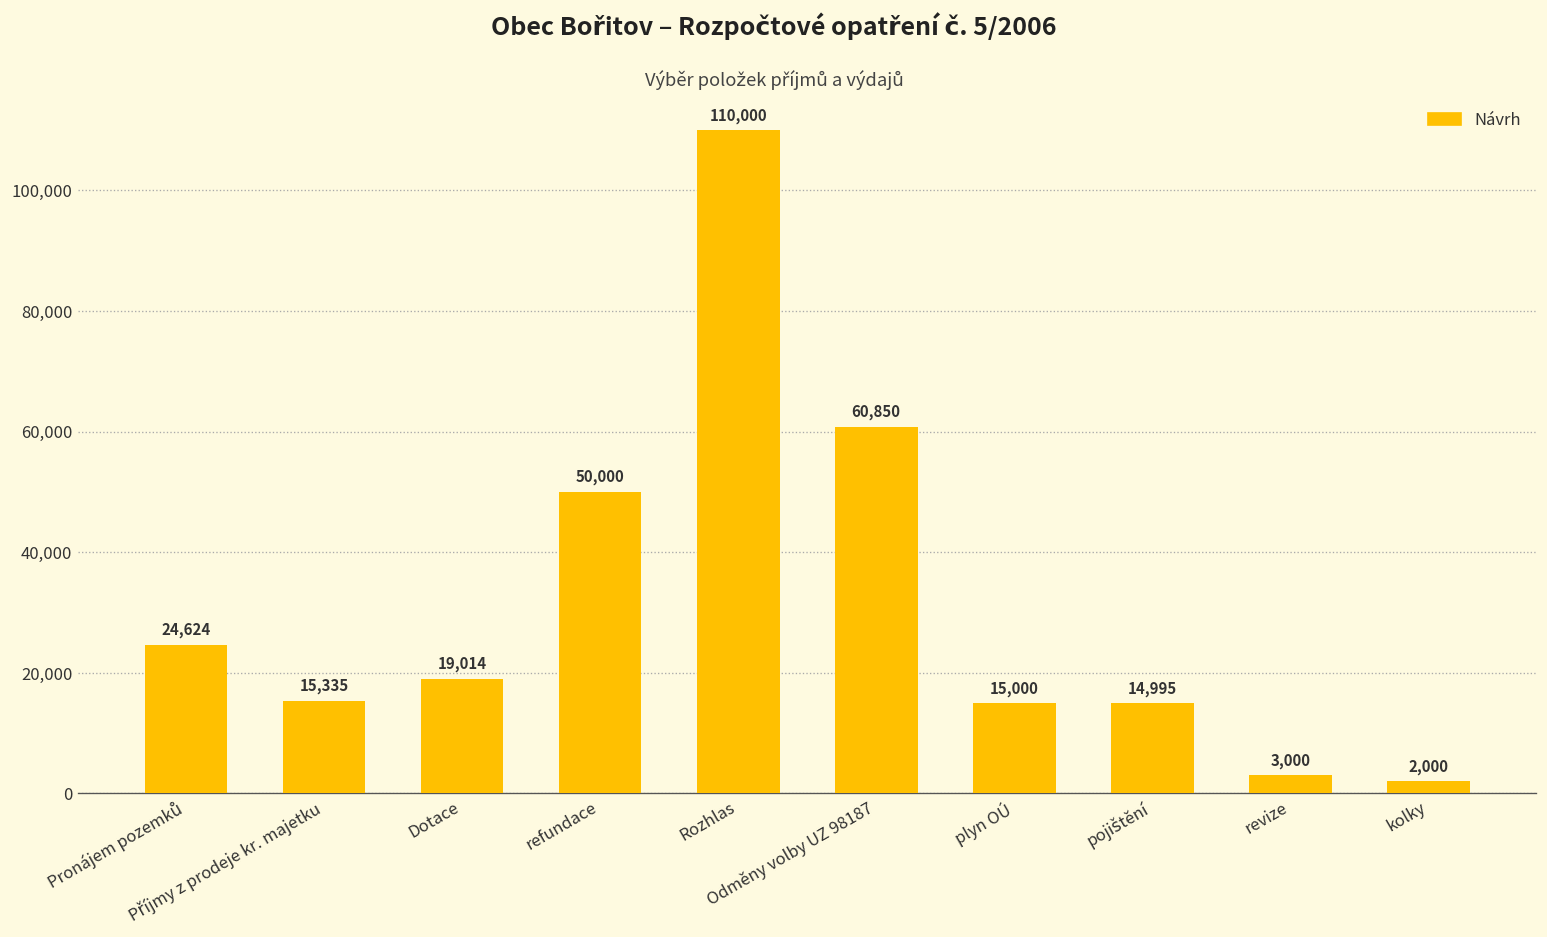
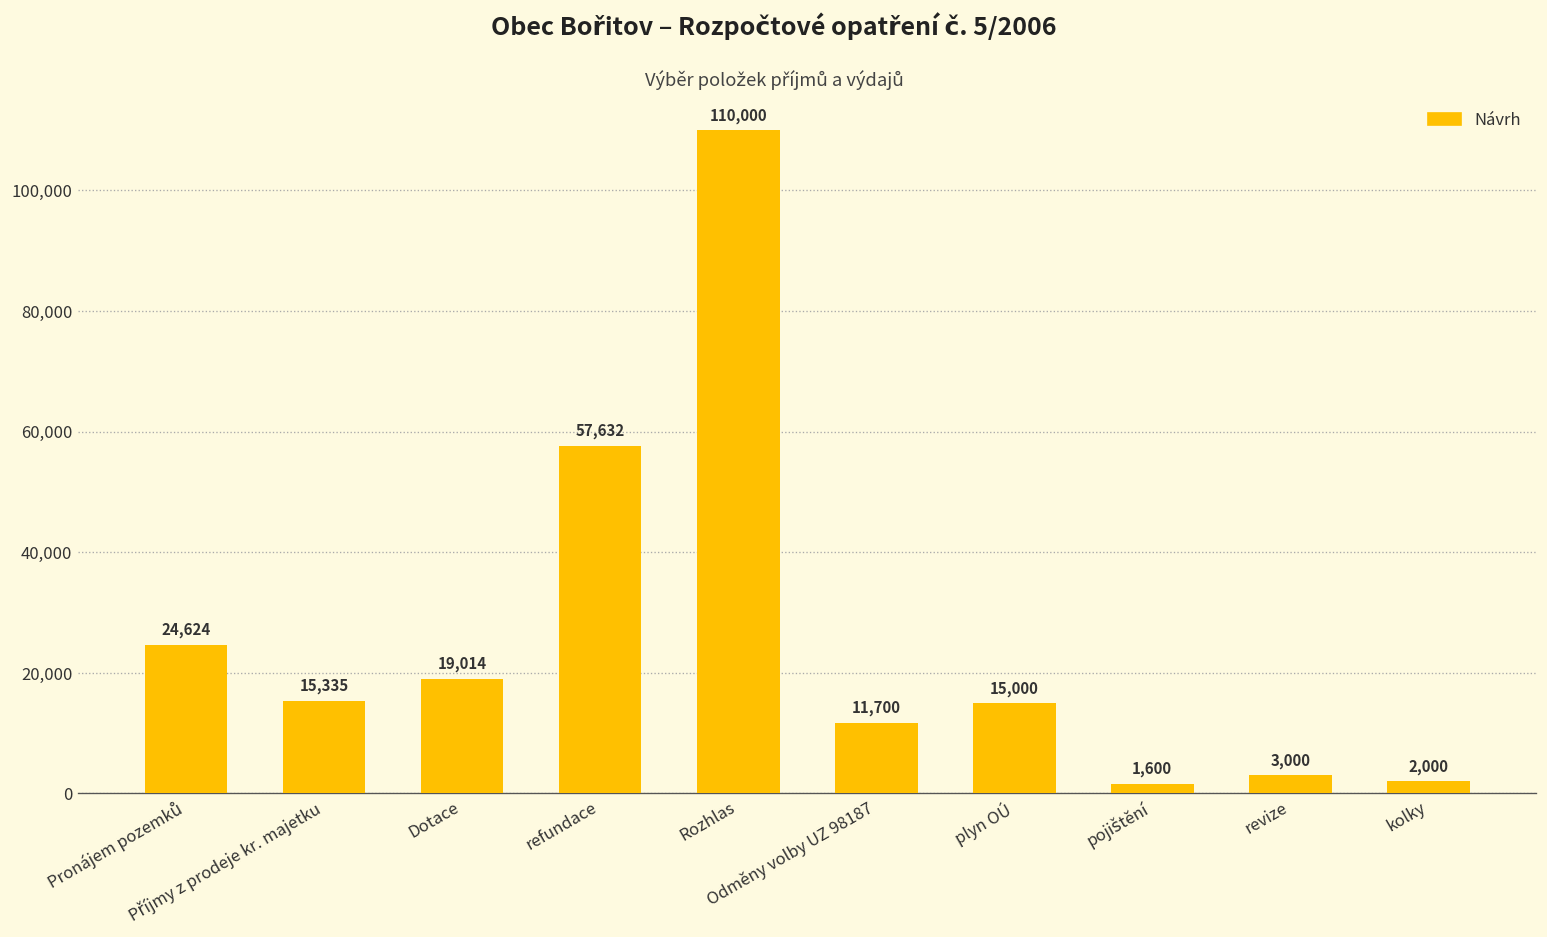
refundace: 50,000 -> 57,632
Odměny volby UZ 98187: 60,850 -> 11,700
pojištění: 14,995 -> 1,600
